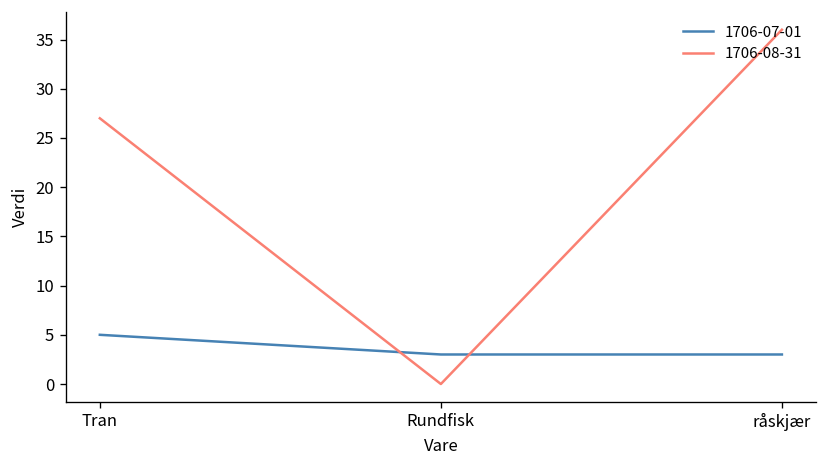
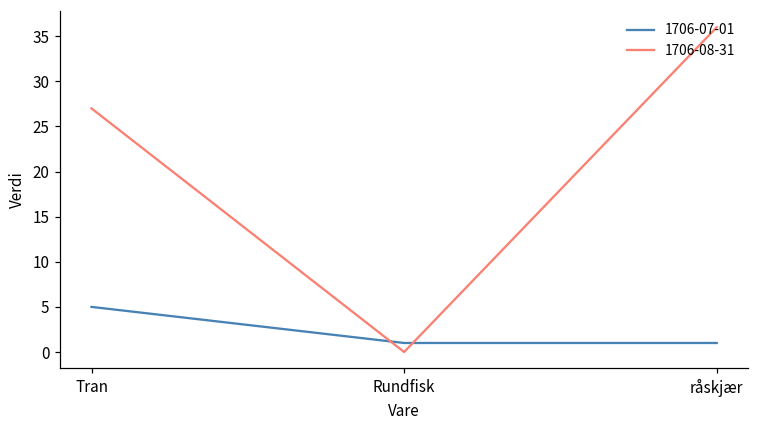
1706-07-01, Rundfisk: 3 -> 1
1706-07-01, råskjær: 3 -> 1
